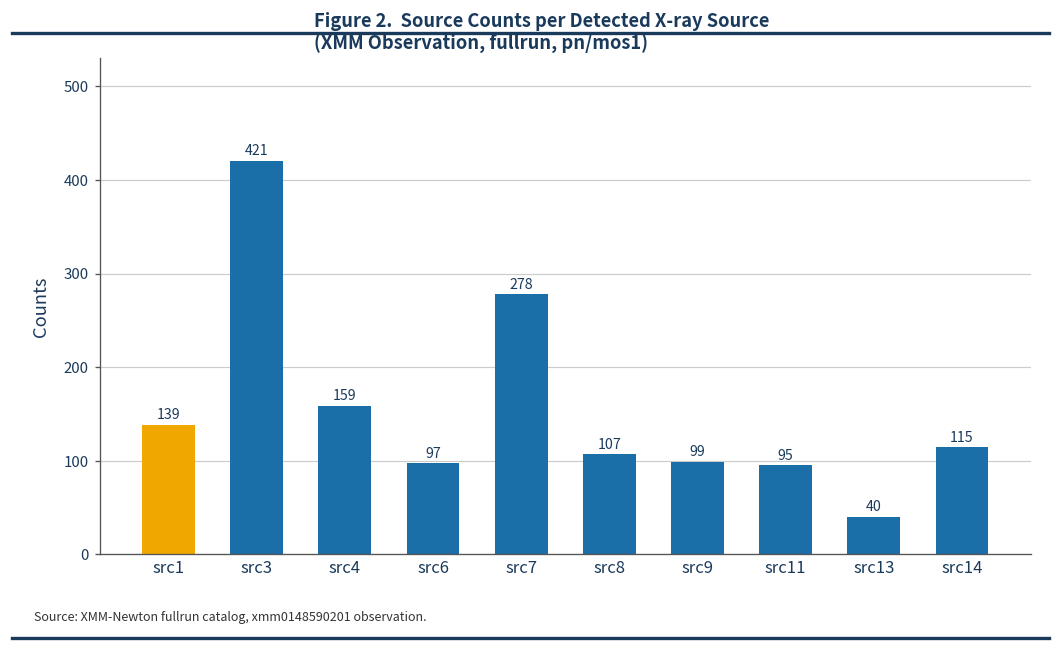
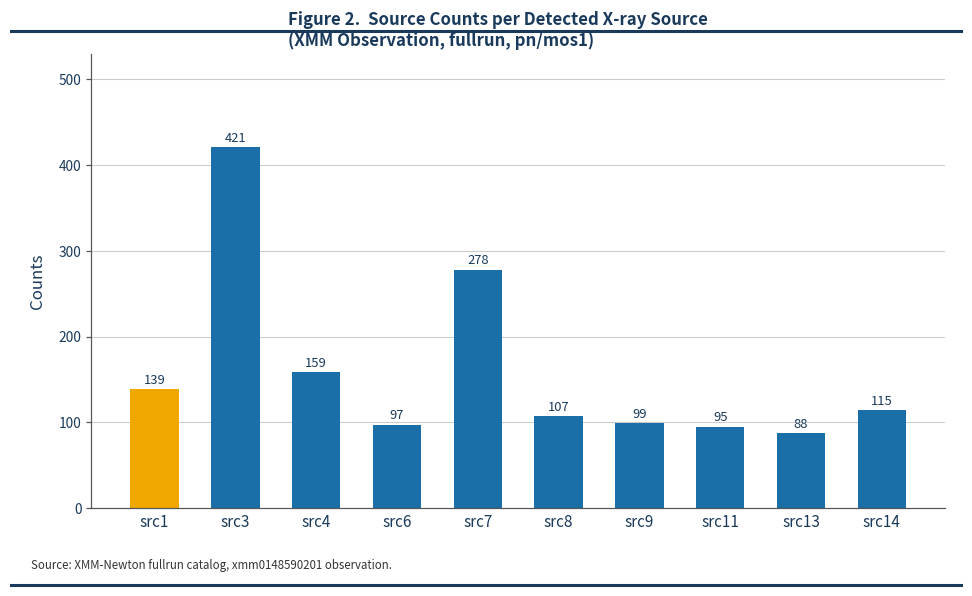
src13: 40 -> 88
